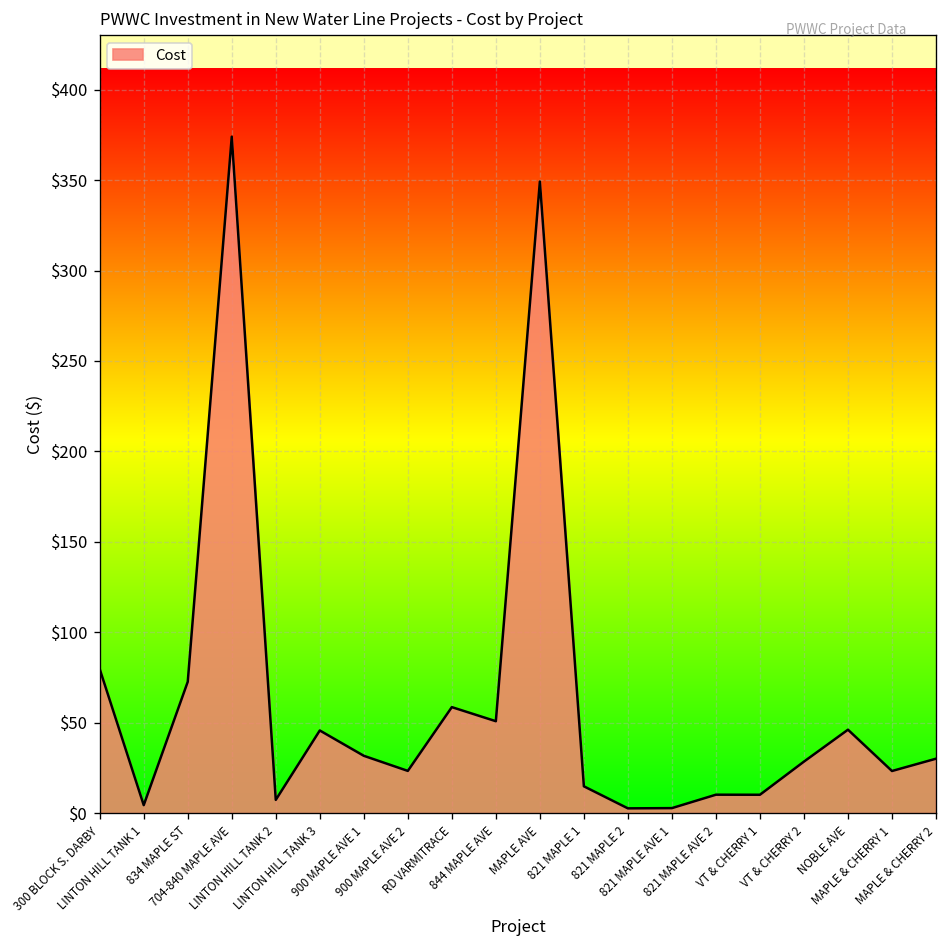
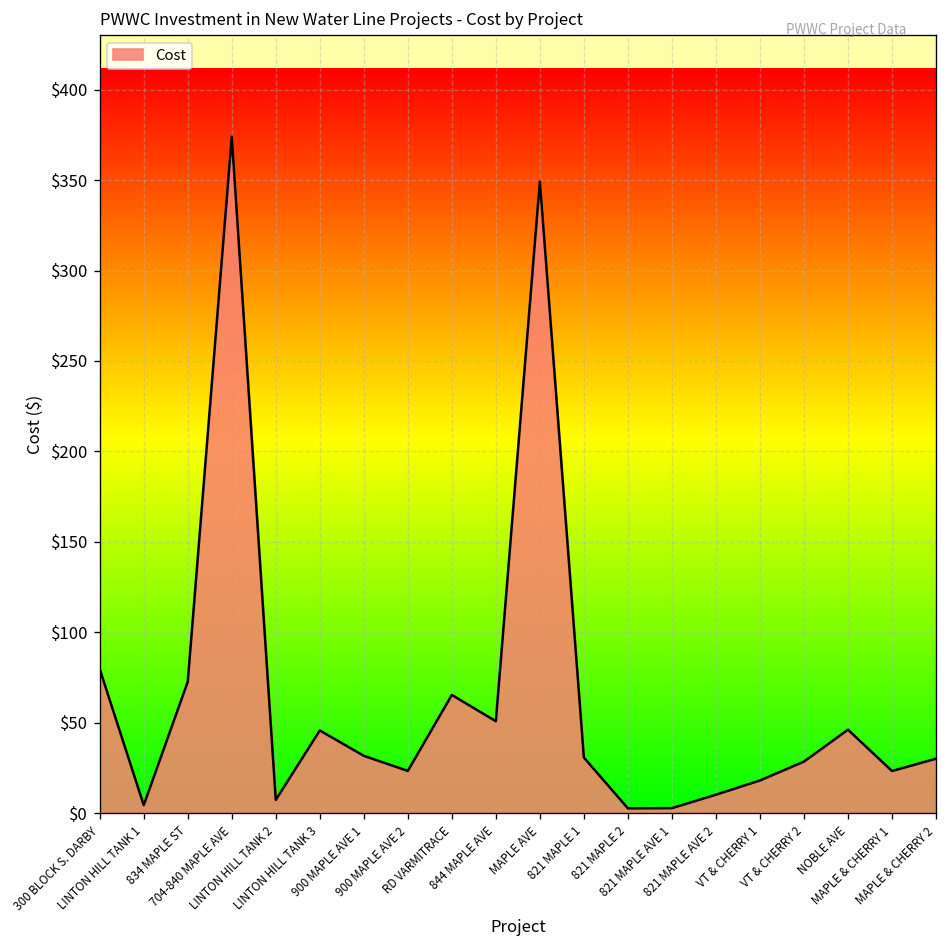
RD VARMITRACE: $59 -> $65
821 MAPLE 1: $15 -> $31
VT & CHERRY 1: $10 -> $18
